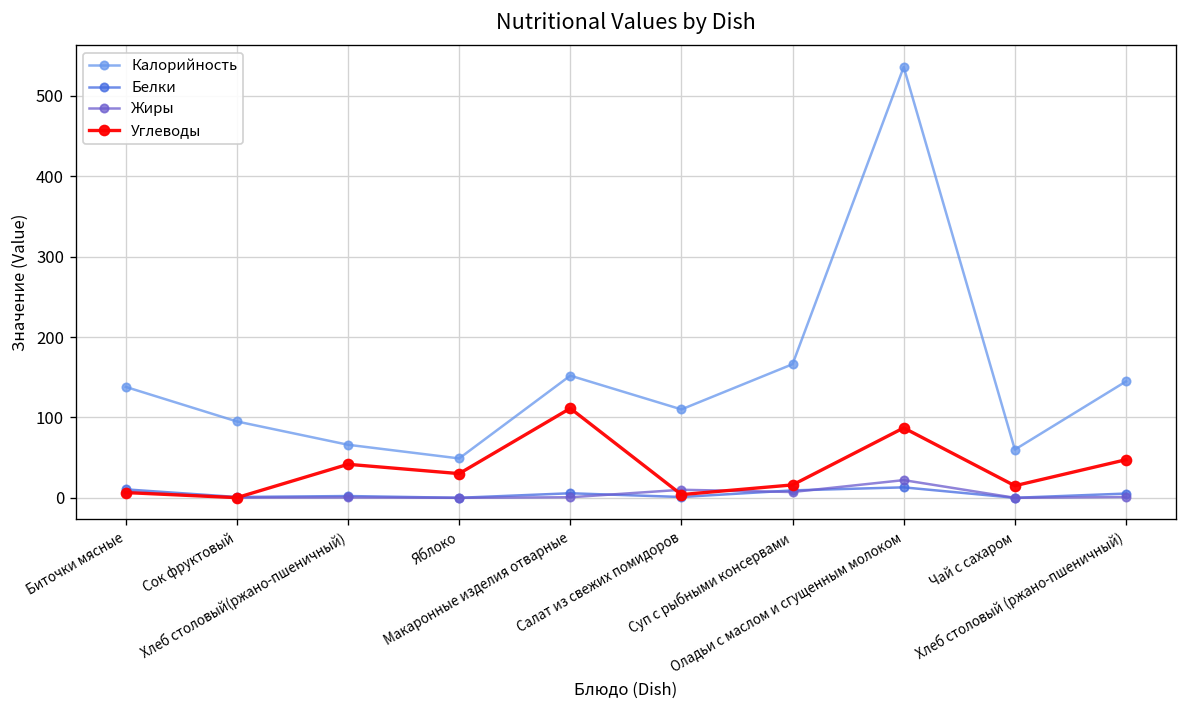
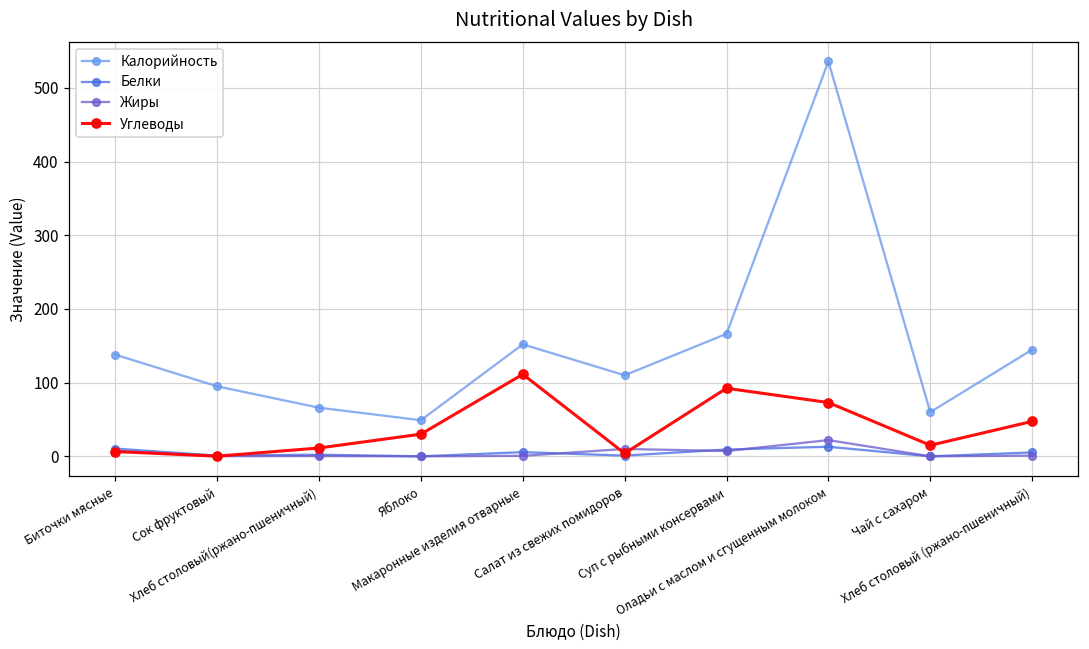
Углеводы, Хлеб столовый(ржано-пшеничный): 40 -> 10
Углеводы, Суп с рыбными консервами: 20 -> 90
Углеводы, Оладьи с маслом и сгущенным молоком: 90 -> 70
